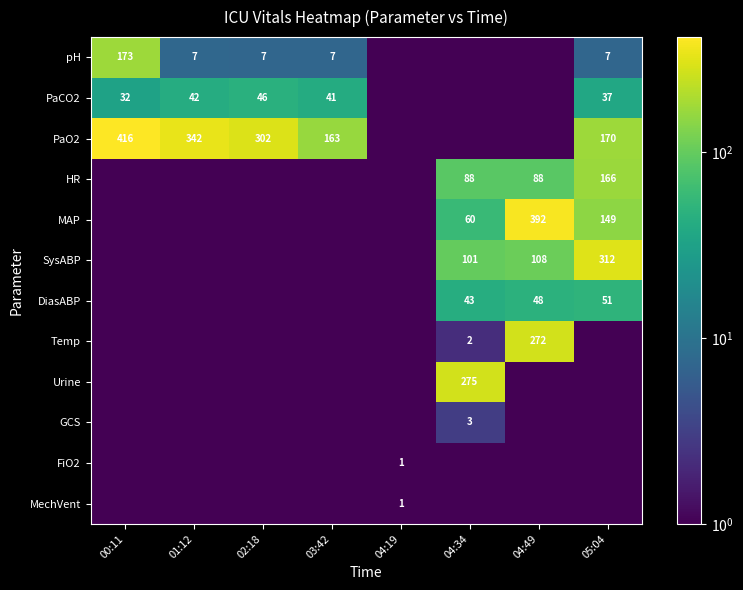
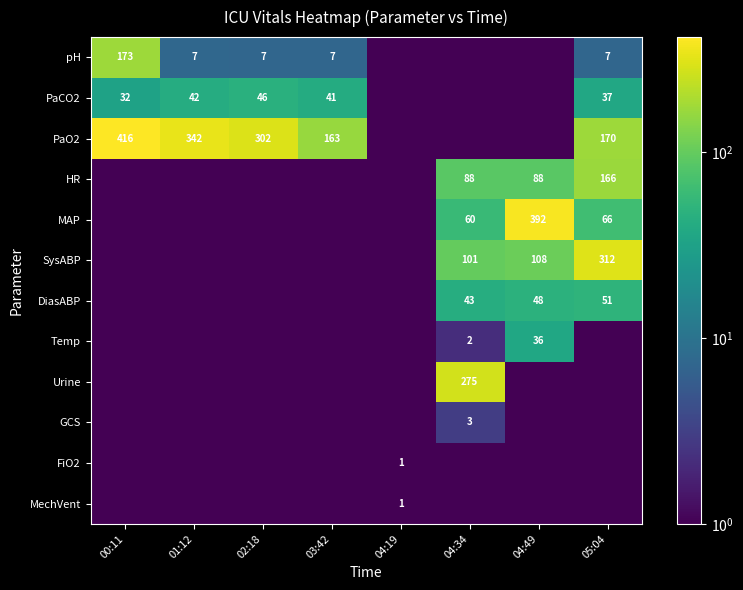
MAP, 05:04: 149 -> 66
Temp, 04:49: 272 -> 36
